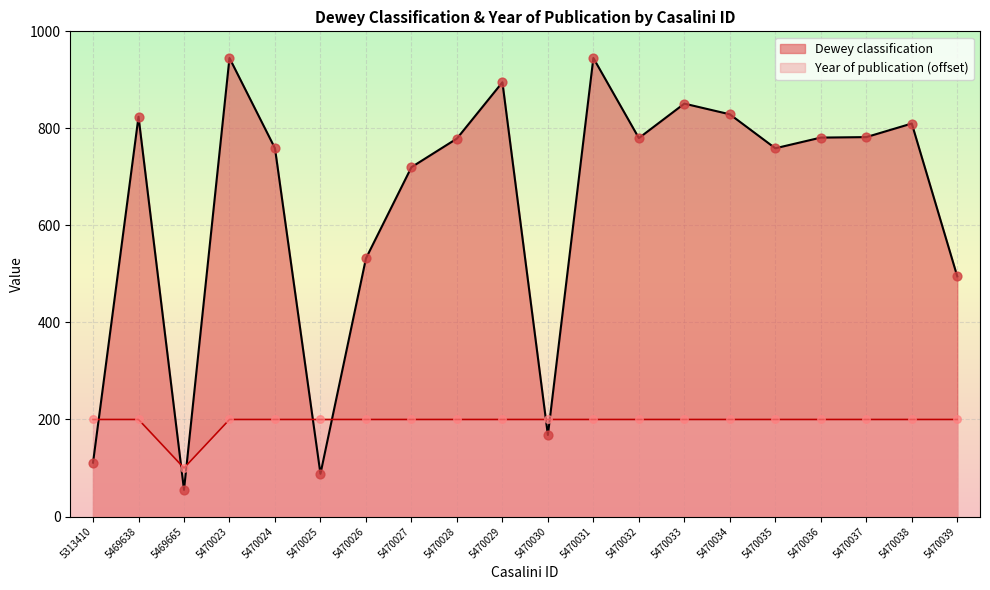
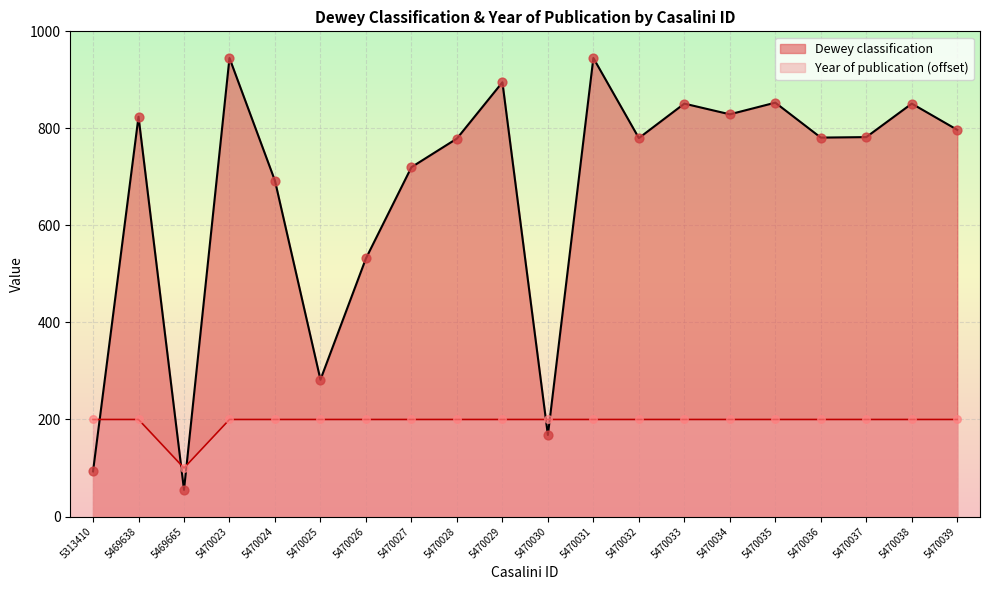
Dewey classification, 5313410: 110 -> 90
Dewey classification, 5470024: 760 -> 690
Dewey classification, 5470025: 90 -> 280
Dewey classification, 5470035: 760 -> 850
Dewey classification, 5470038: 810 -> 850
Dewey classification, 5470039: 500 -> 800
